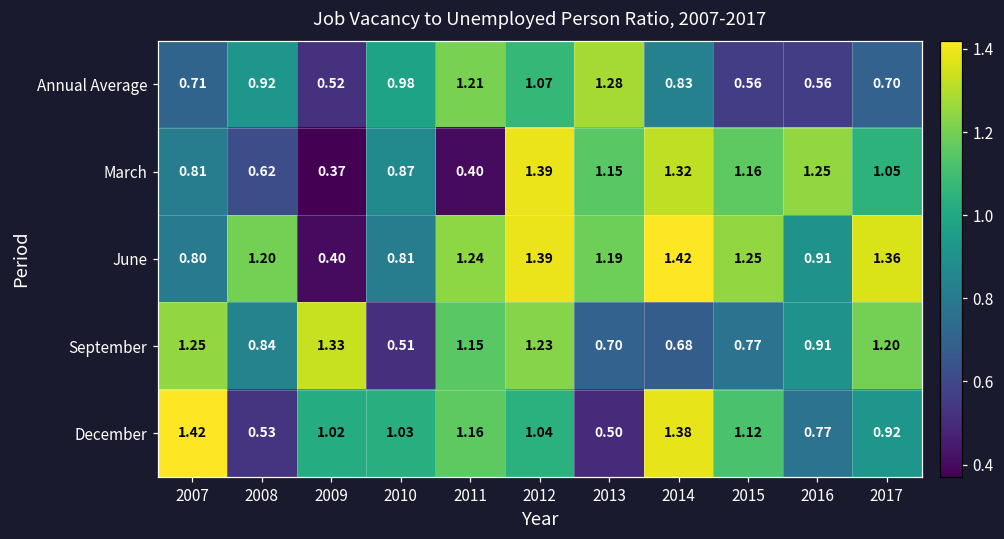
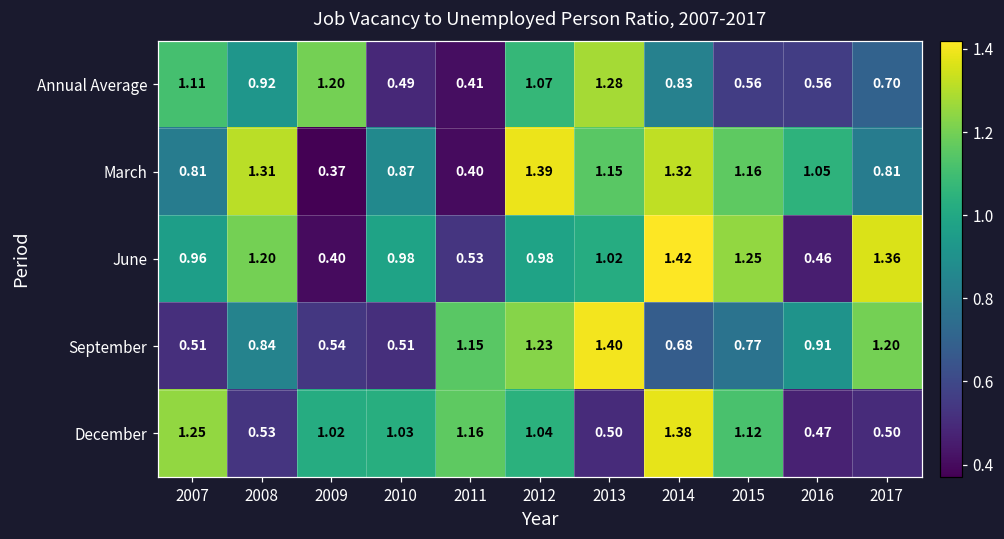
Annual Average, 2007: 0.71 -> 1.11
Annual Average, 2009: 0.52 -> 1.20
Annual Average, 2010: 0.98 -> 0.49
Annual Average, 2011: 1.21 -> 0.41
March, 2008: 0.62 -> 1.31
March, 2016: 1.25 -> 1.05
March, 2017: 1.05 -> 0.81
June, 2007: 0.80 -> 0.96
June, 2010: 0.81 -> 0.98
June, 2011: 1.24 -> 0.53
June, 2012: 1.39 -> 0.98
June, 2013: 1.19 -> 1.02
June, 2016: 0.91 -> 0.46
September, 2007: 1.25 -> 0.51
September, 2009: 1.33 -> 0.54
September, 2013: 0.70 -> 1.40
December, 2007: 1.42 -> 1.25
December, 2016: 0.77 -> 0.47
December, 2017: 0.92 -> 0.50
